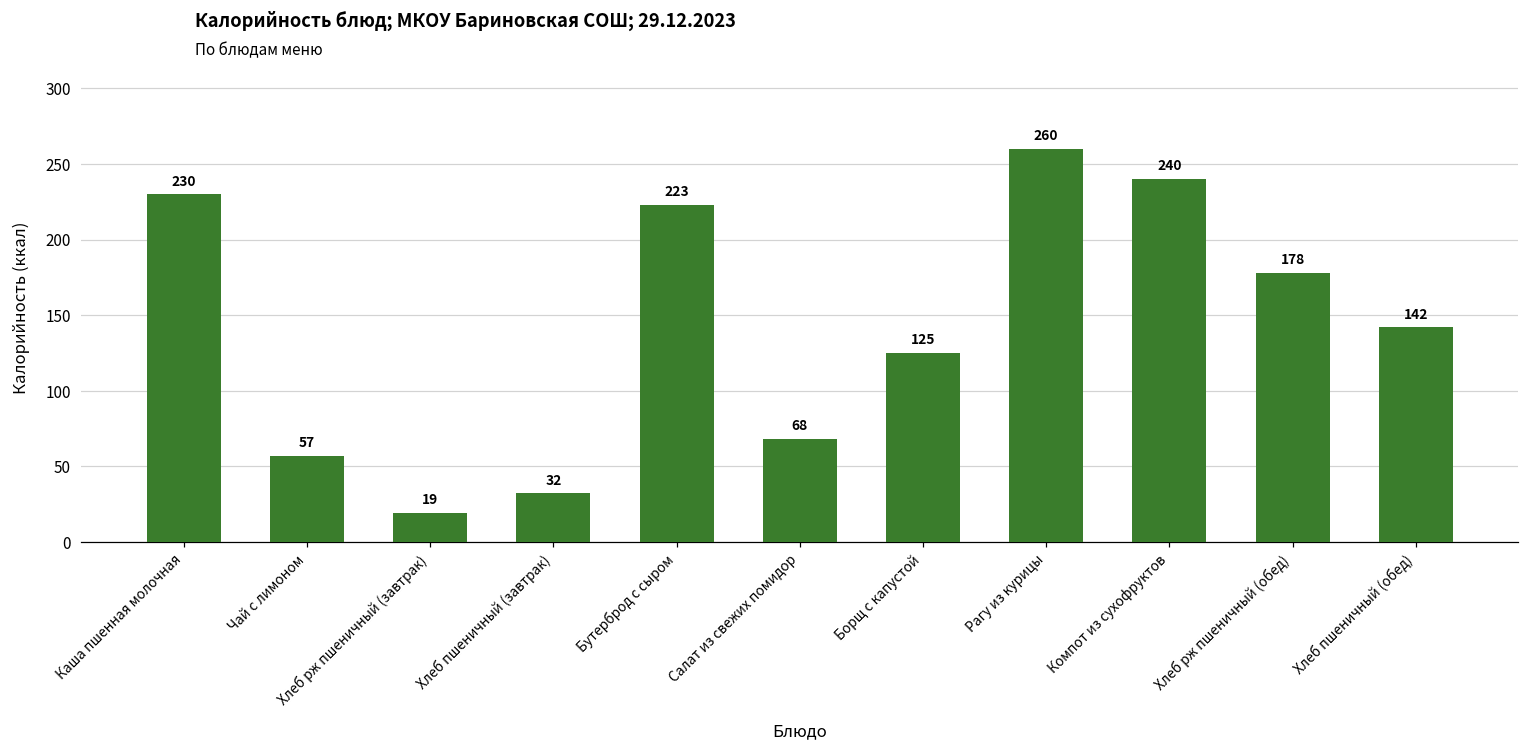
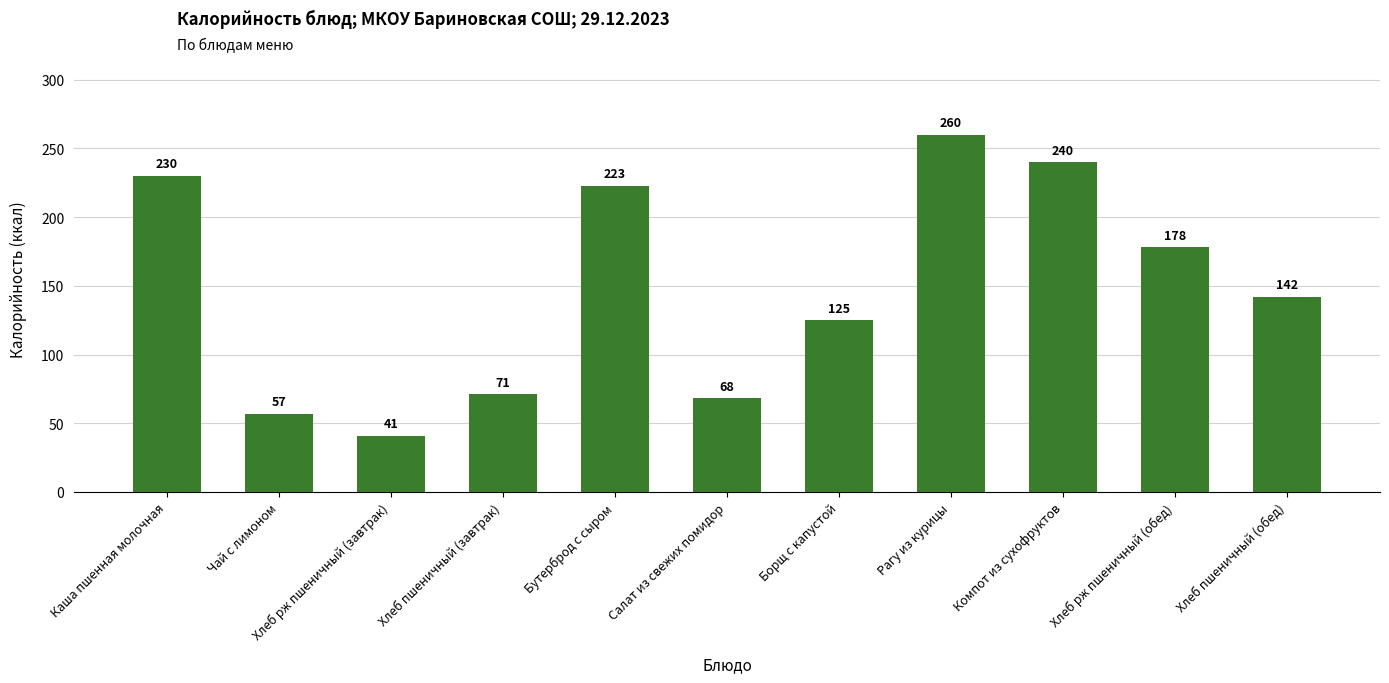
Хлеб рж пшеничный (завтрак): 19 -> 41
Хлеб пшеничный (завтрак): 32 -> 71
